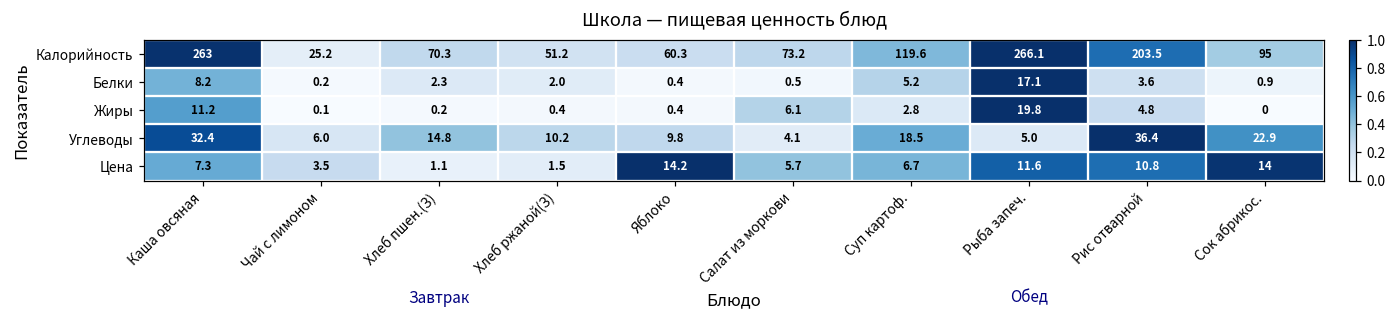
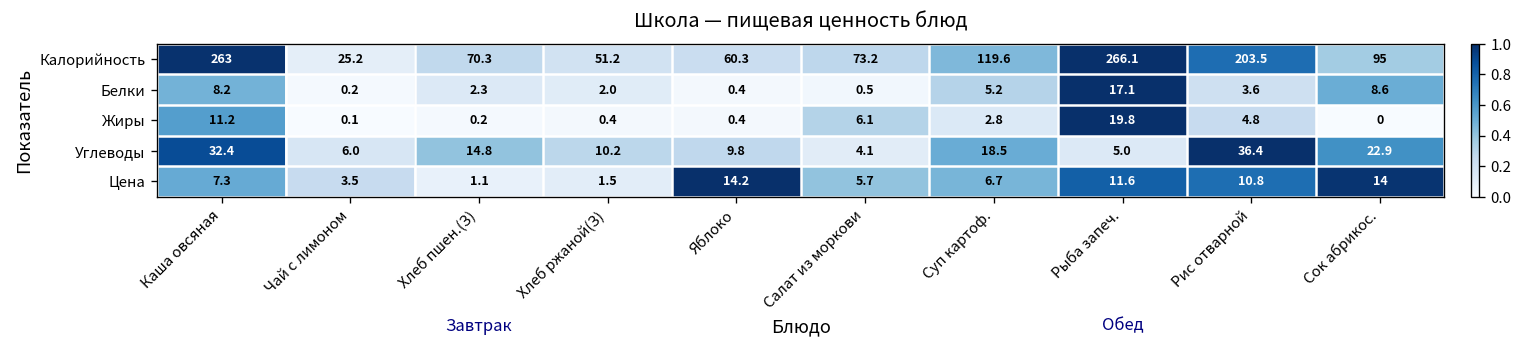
Белки, Сок абрикос.: 0.9 -> 8.6
